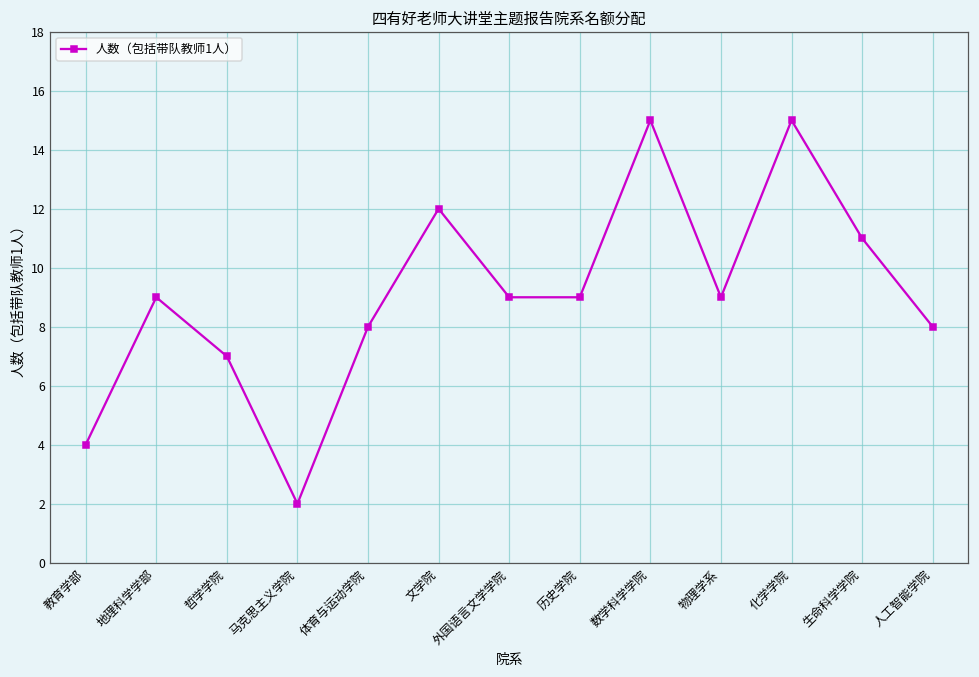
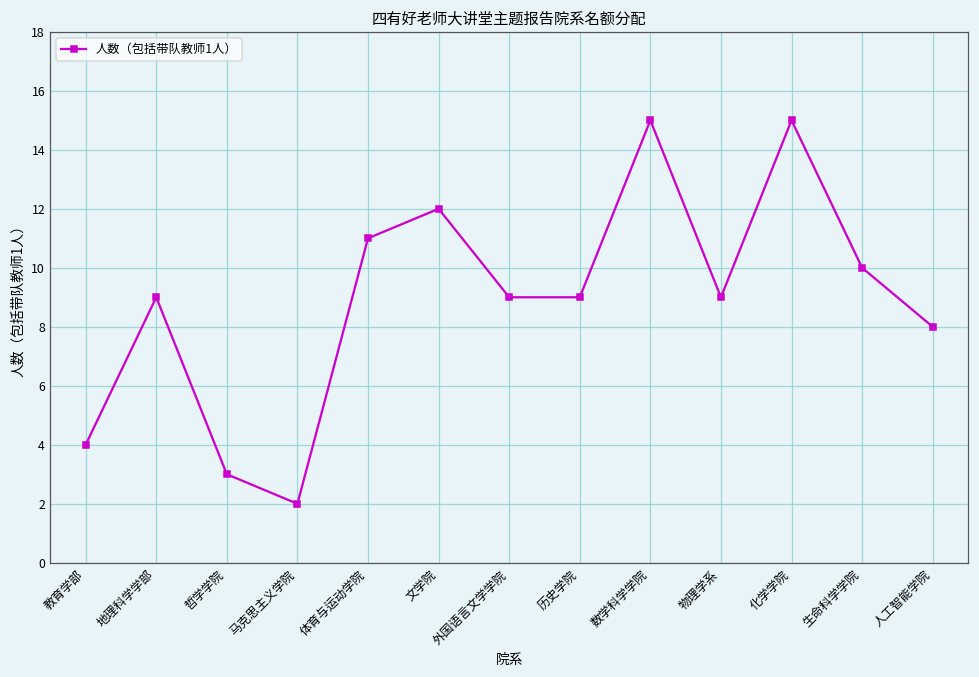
哲学学院: 7 -> 3
体育与运动学院: 8 -> 11
生命科学学院: 11 -> 10
